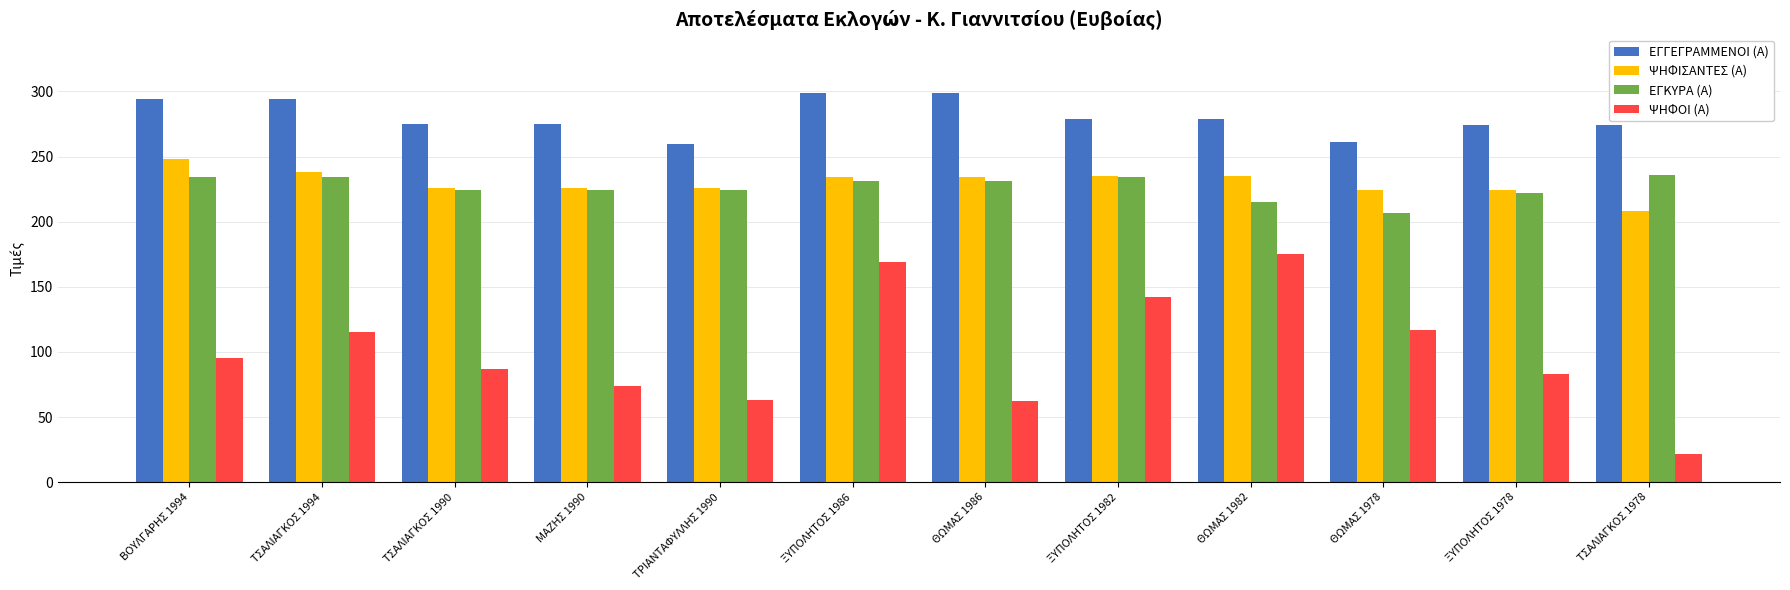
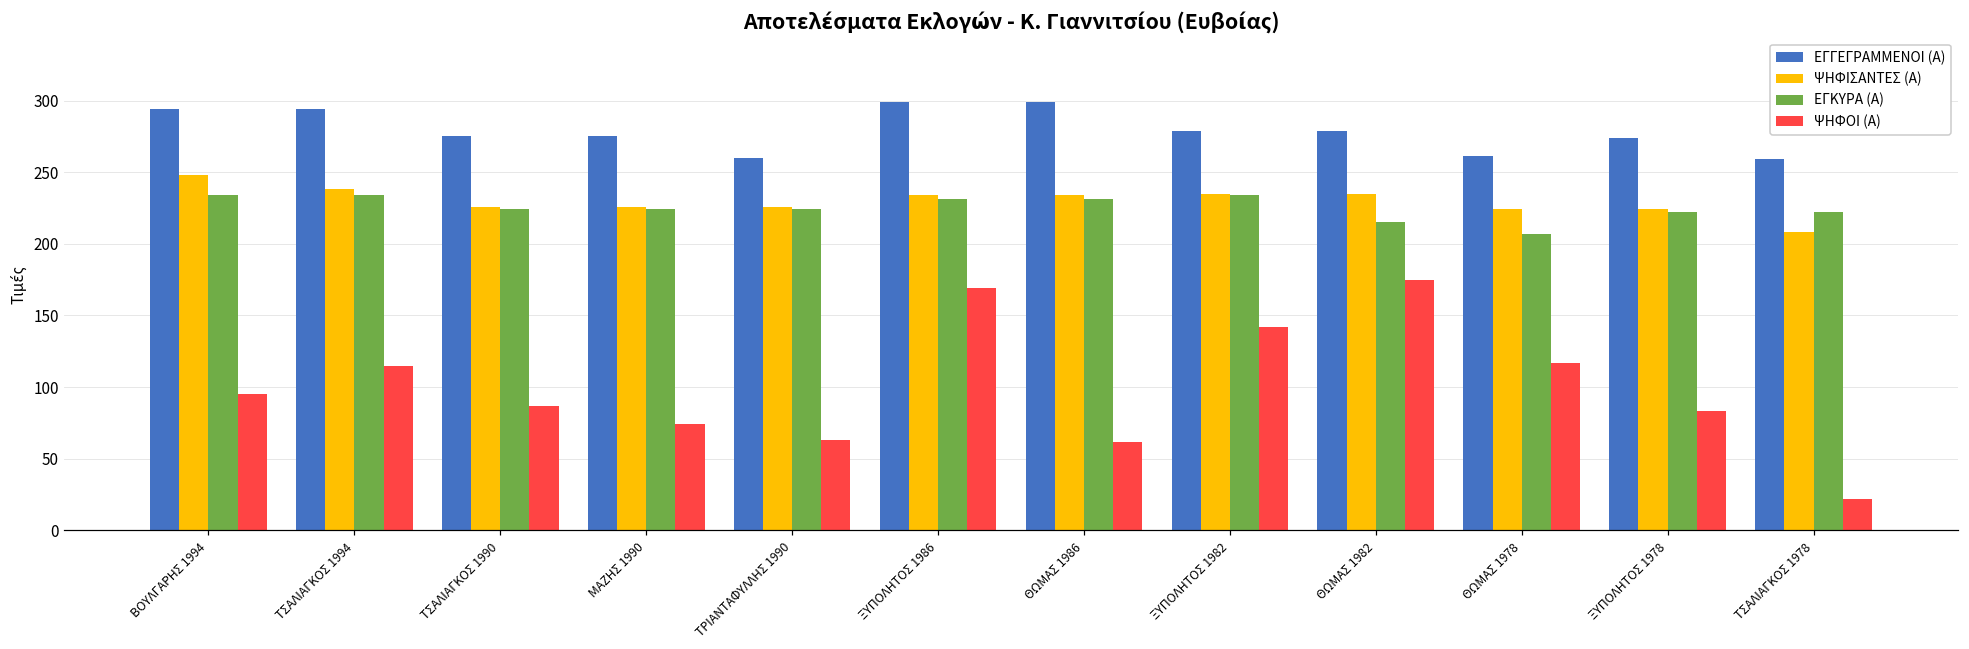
ΕΓΓΕΓΡΑΜΜΕΝΟΙ (Α), ΤΣΑΛΙΑΓΚΟΣ 1978: 274 -> 259
ΕΓΚΥΡΑ (Α), ΤΣΑΛΙΑΓΚΟΣ 1978: 236 -> 222
